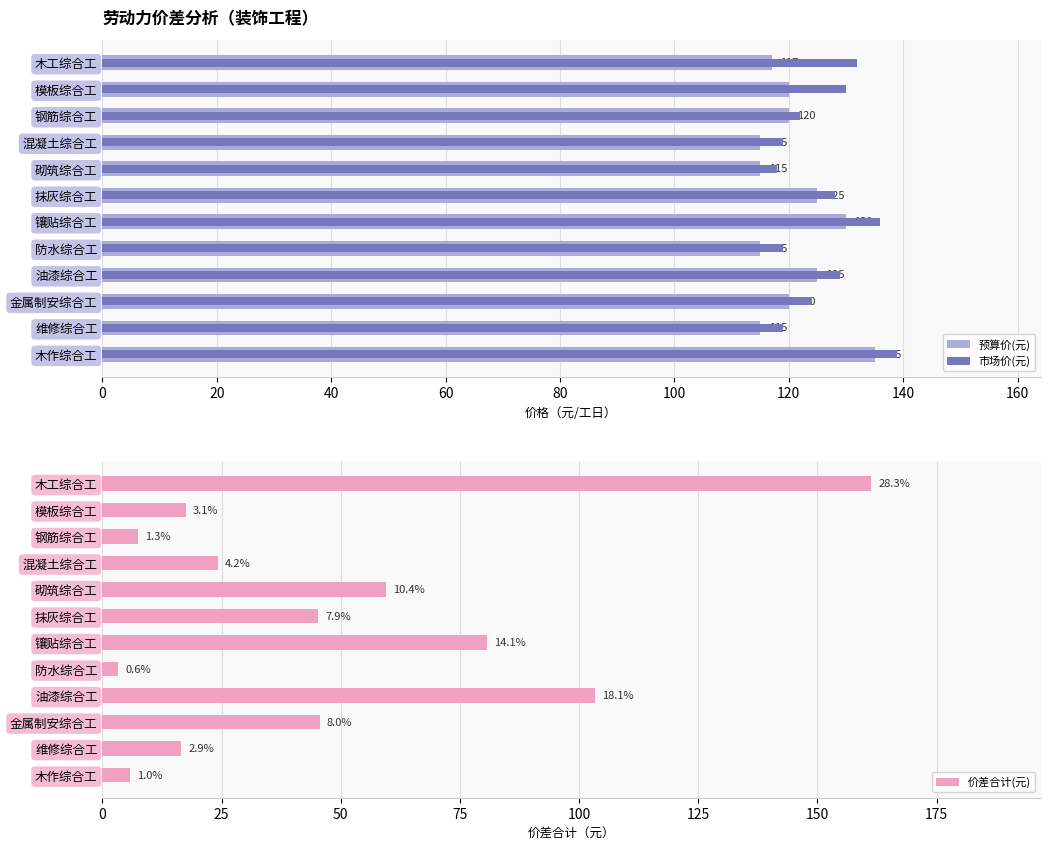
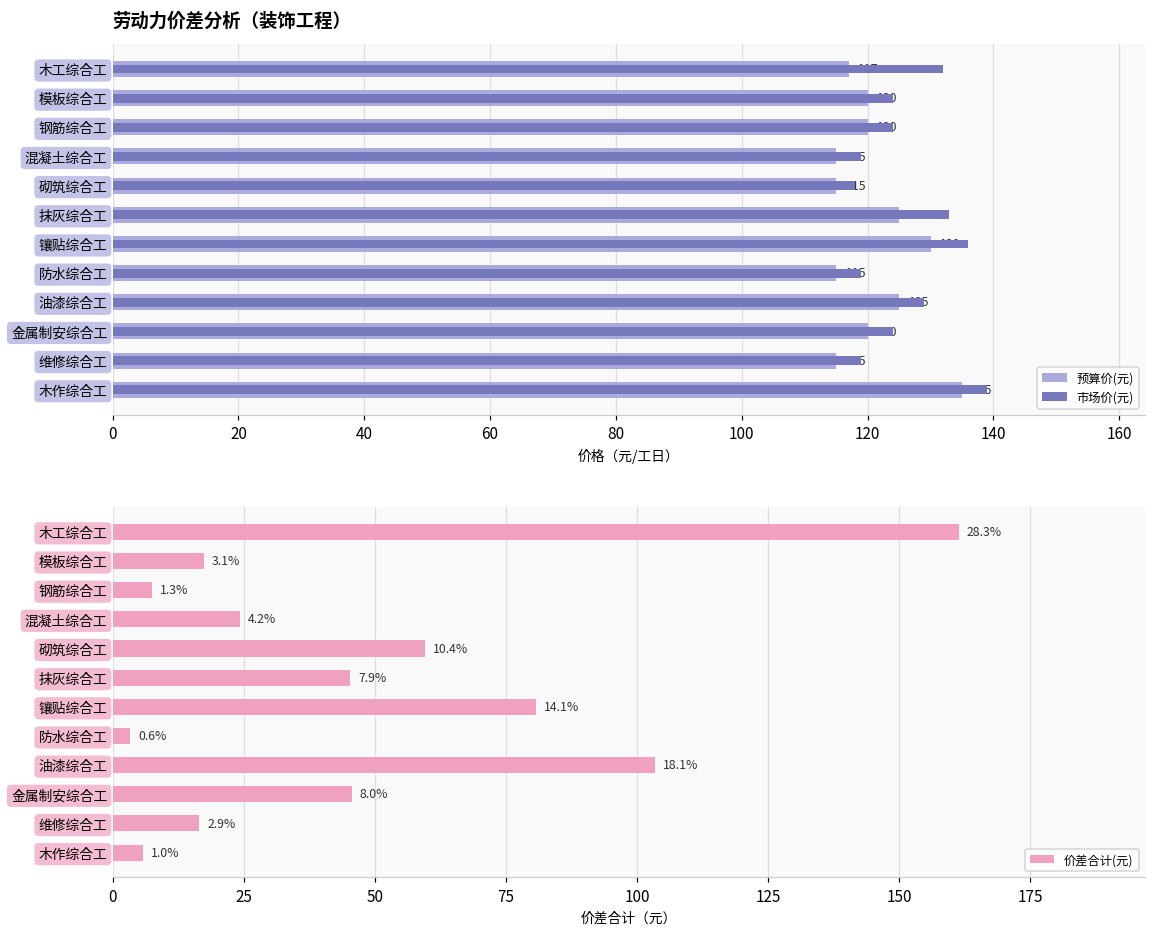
劳动力价差分析（装饰工程）, 市场价(元), 模板综合工: 130 -> 124
劳动力价差分析（装饰工程）, 市场价(元), 钢筋综合工: 122 -> 124
劳动力价差分析（装饰工程）, 市场价(元), 抹灰综合工: 128 -> 133
